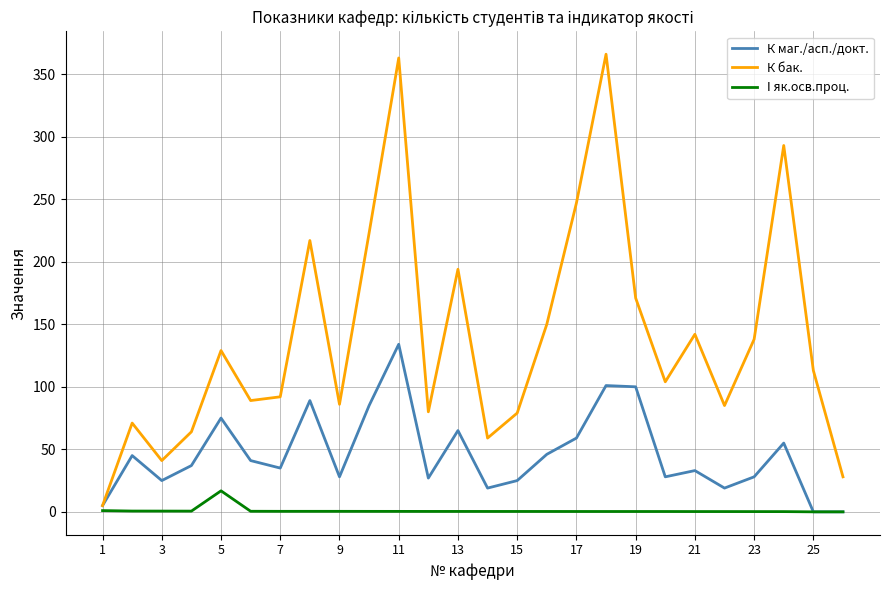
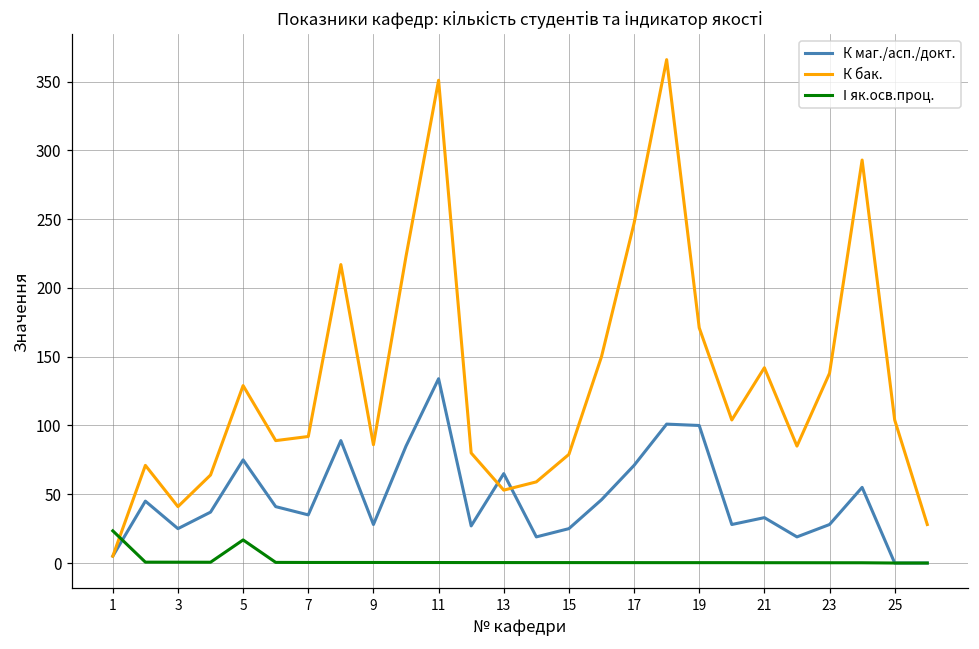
І як.осв.проц., 1: 1 -> 23
К бак., 11: 363 -> 351
К бак., 13: 194 -> 53
К маг./асп./докт., 17: 59 -> 71
К бак., 25: 113 -> 104
